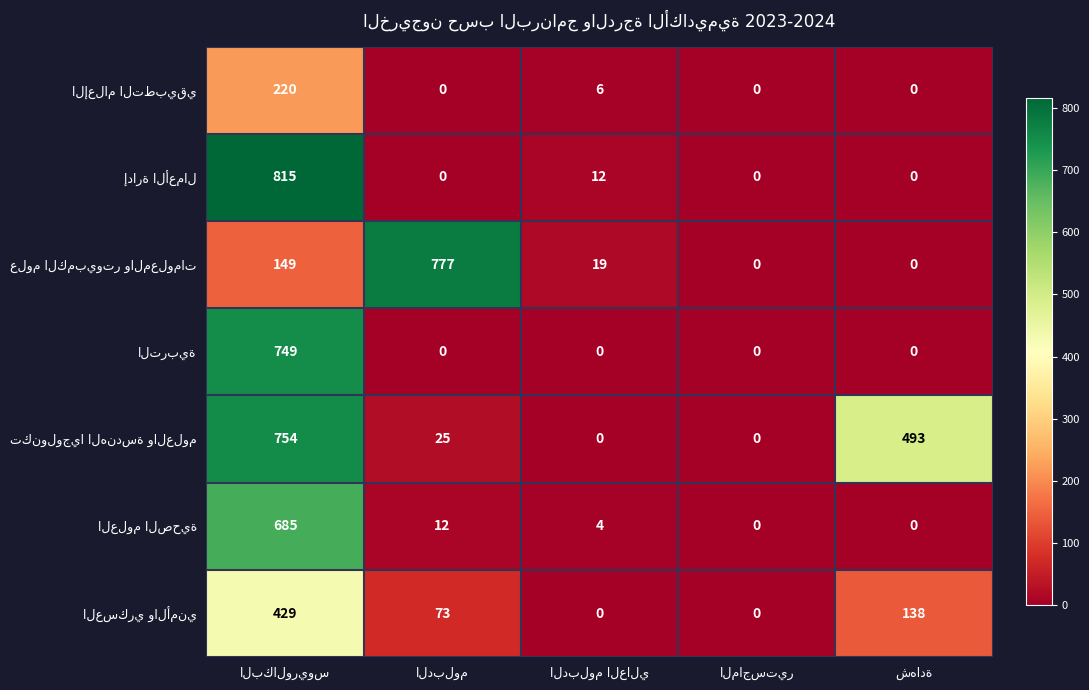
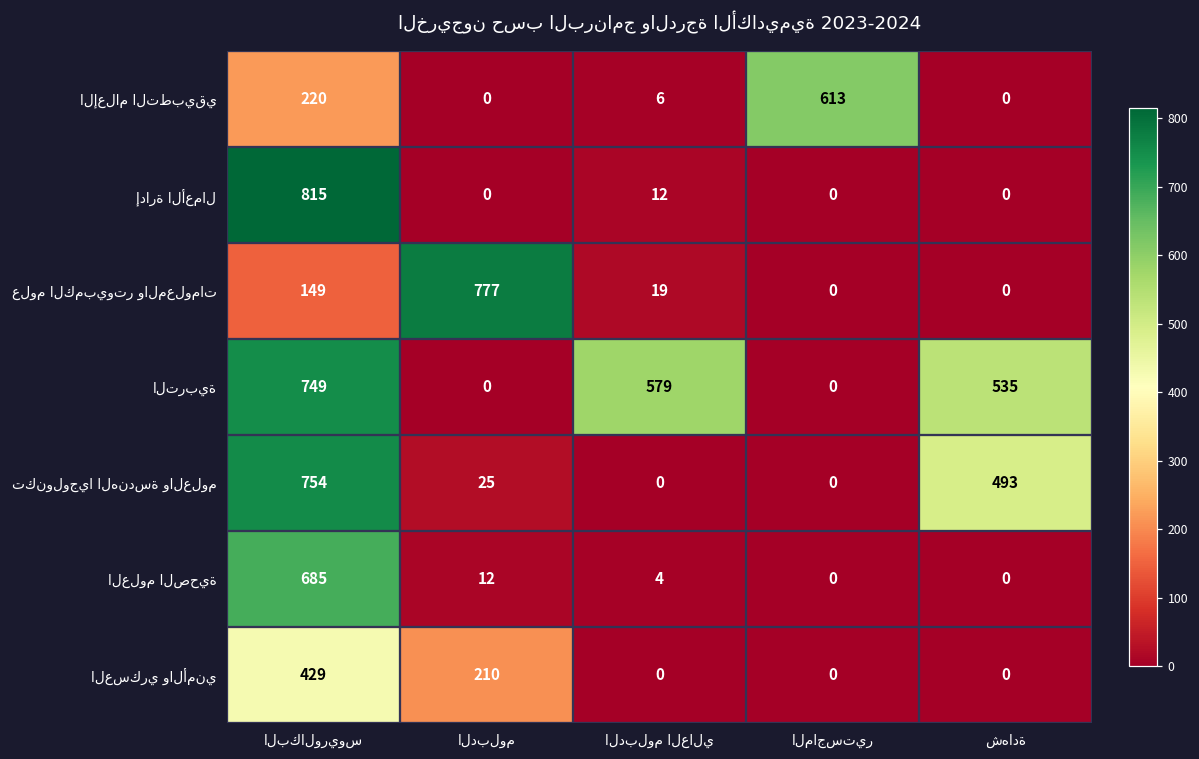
الإعلام التطبيقي, الماجستير: 0 -> 613
التربية, الدبلوم العالي: 0 -> 579
التربية, شهادة: 0 -> 535
العسكري والأمني, الدبلوم: 73 -> 210
العسكري والأمني, شهادة: 138 -> 0
